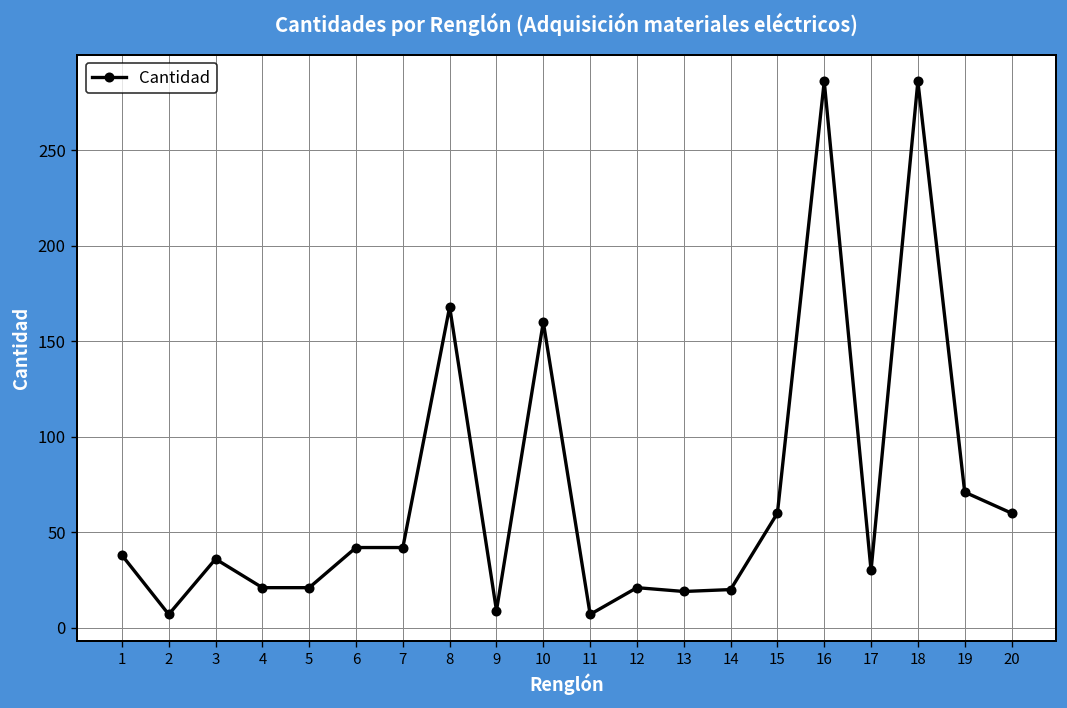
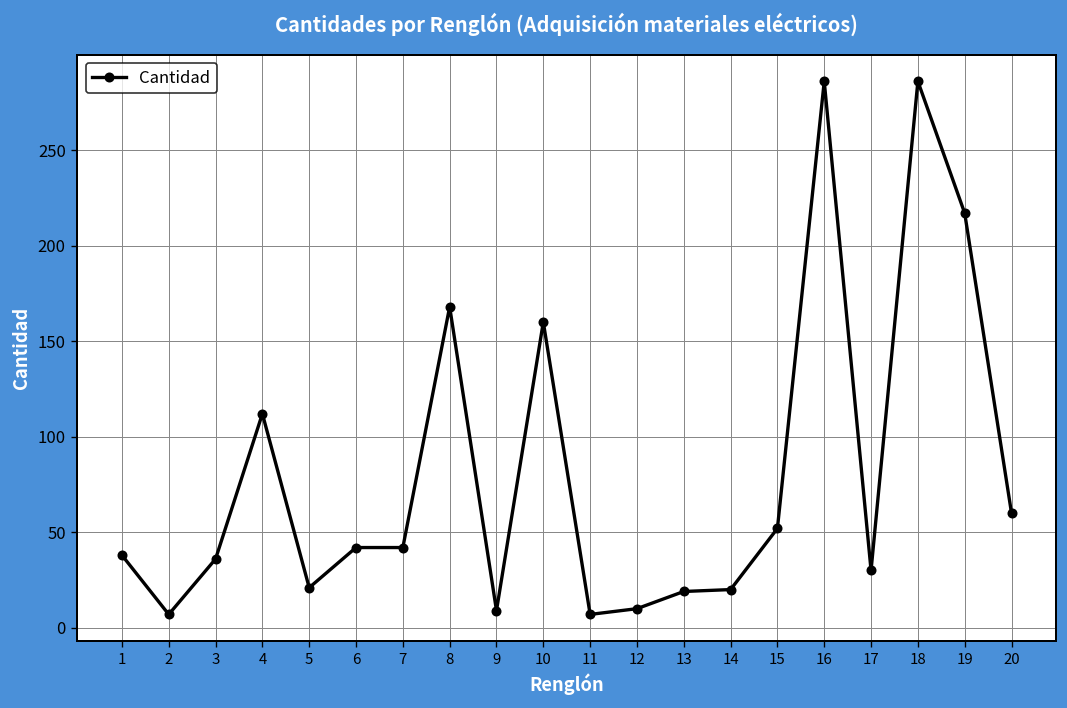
4: 21 -> 112
12: 21 -> 10
15: 60 -> 52
19: 71 -> 217
